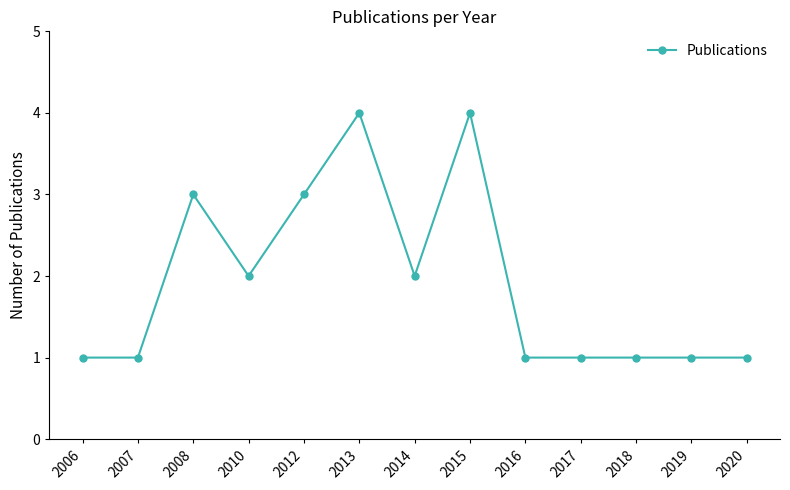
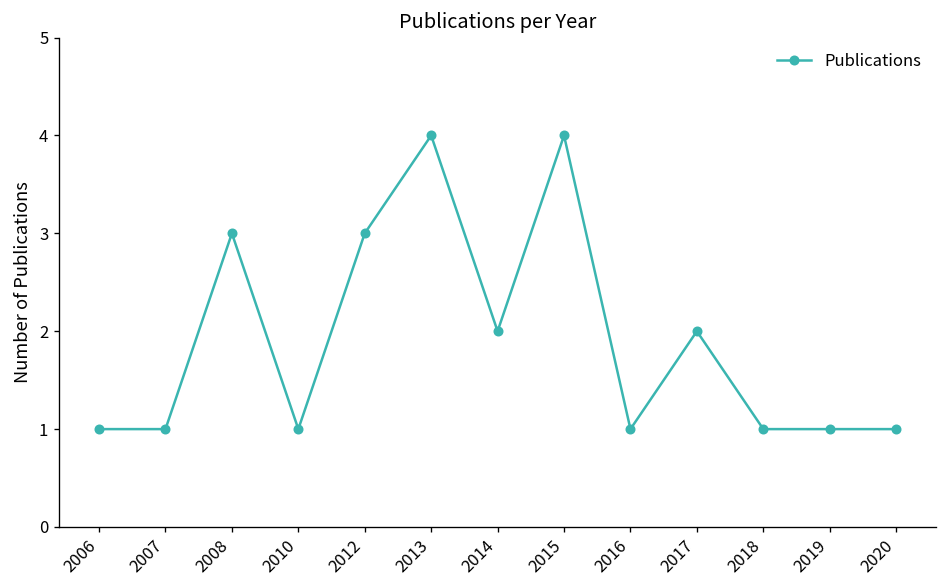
2010: 2 -> 1
2017: 1 -> 2
